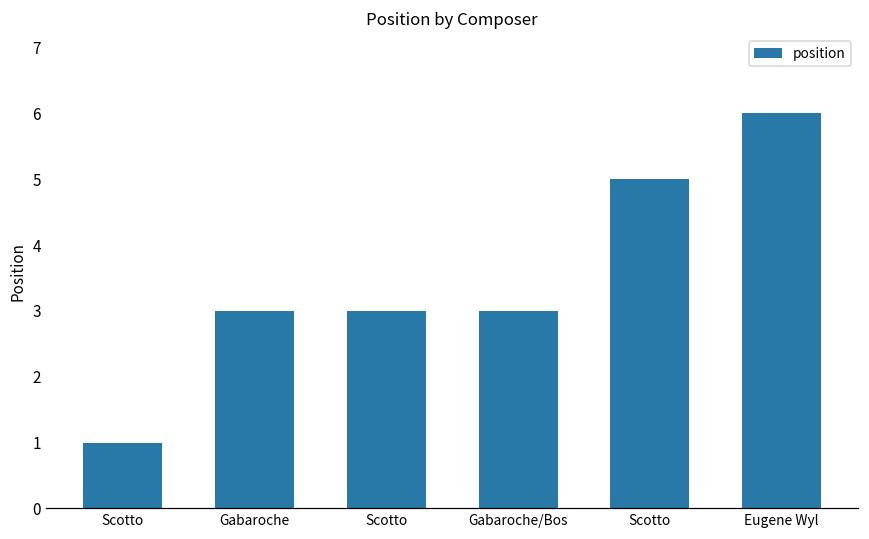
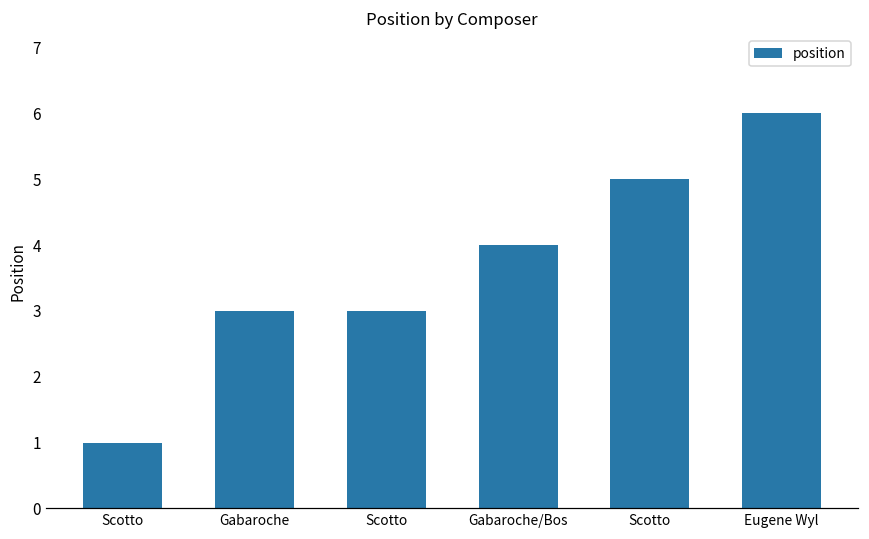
Gabaroche/Bos: 3 -> 4
